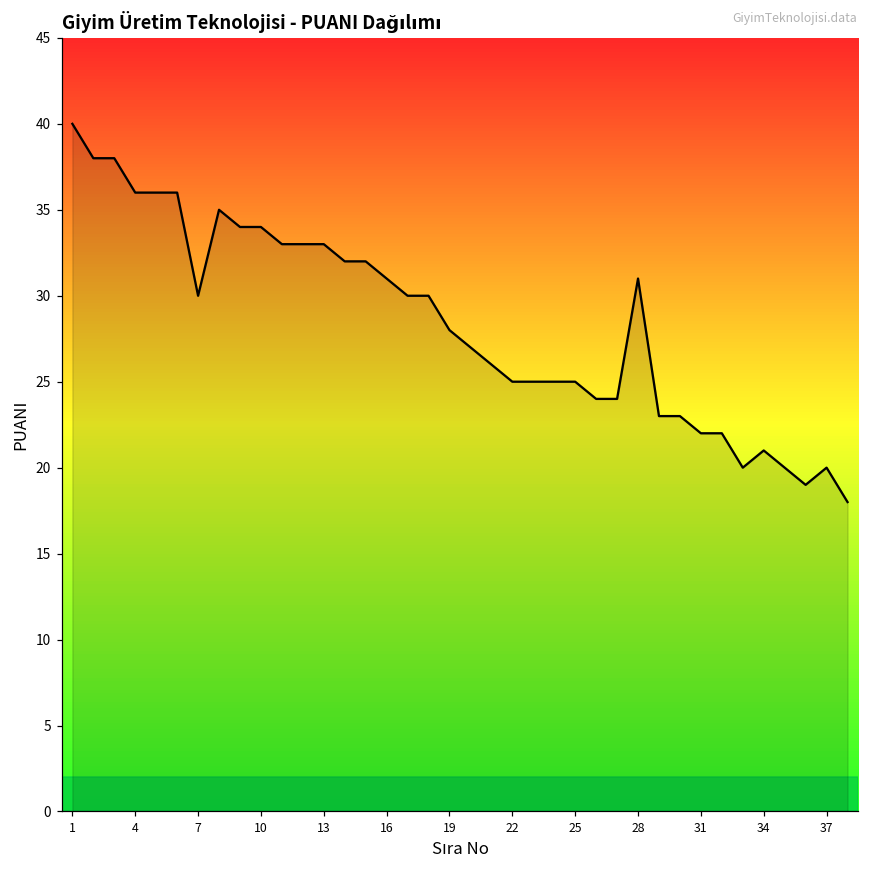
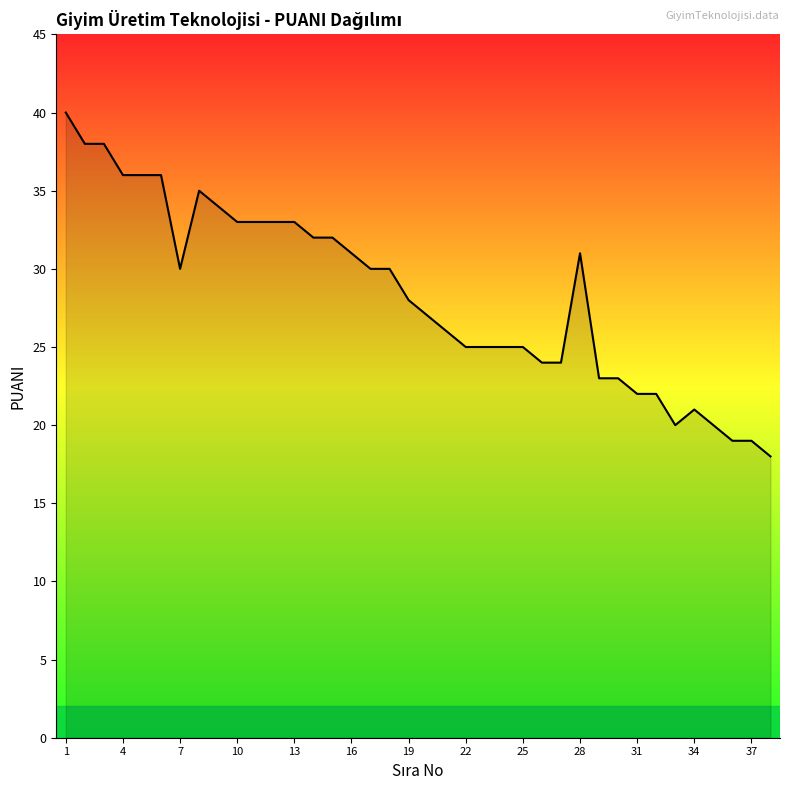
10: 34 -> 33
37: 20 -> 19
